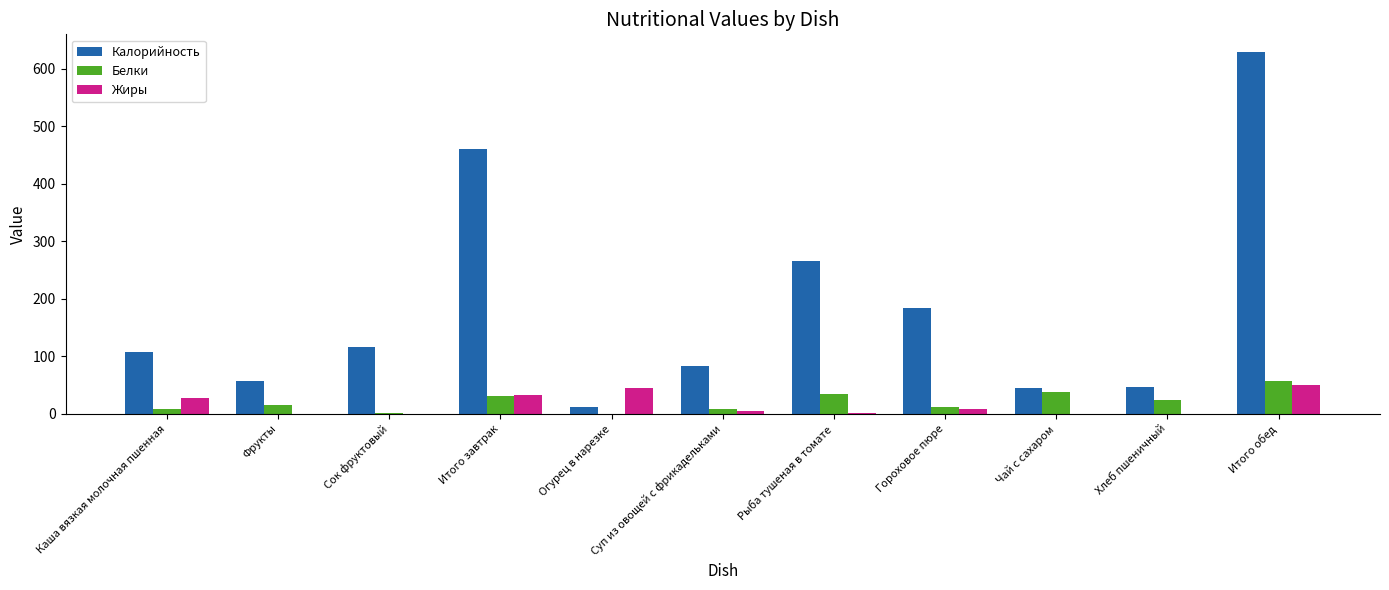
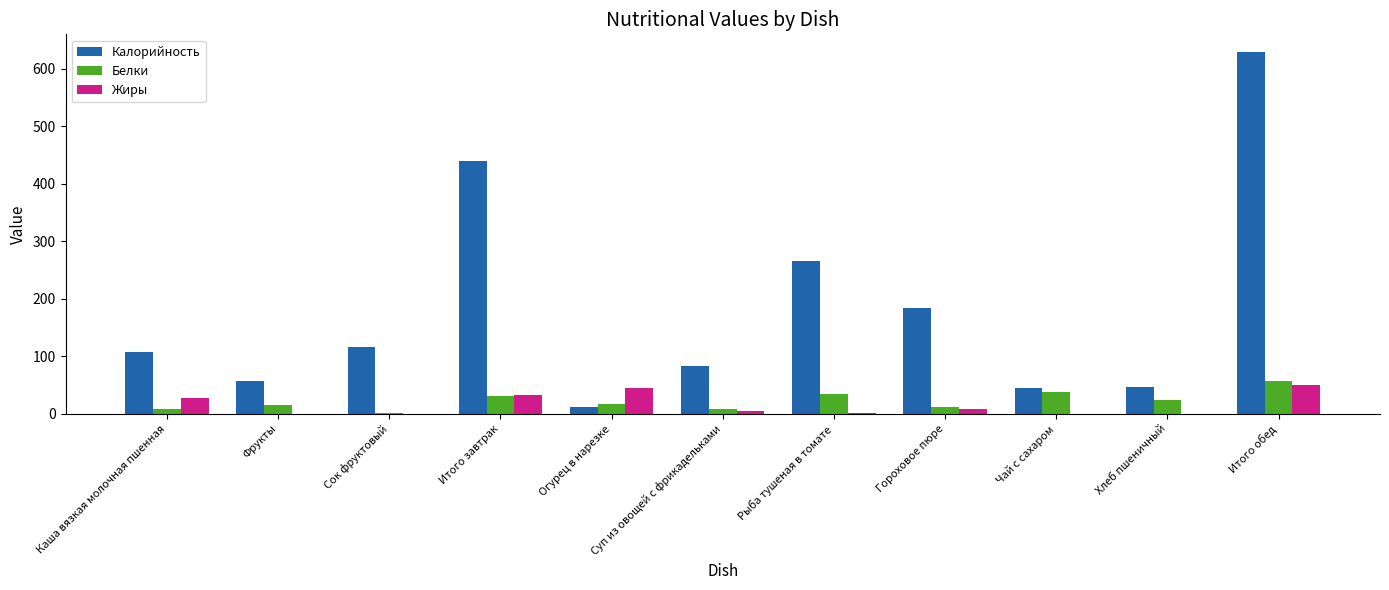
Калорийность, Итого завтрак: 460 -> 440
Белки, Огурец в нарезке: 0 -> 20
